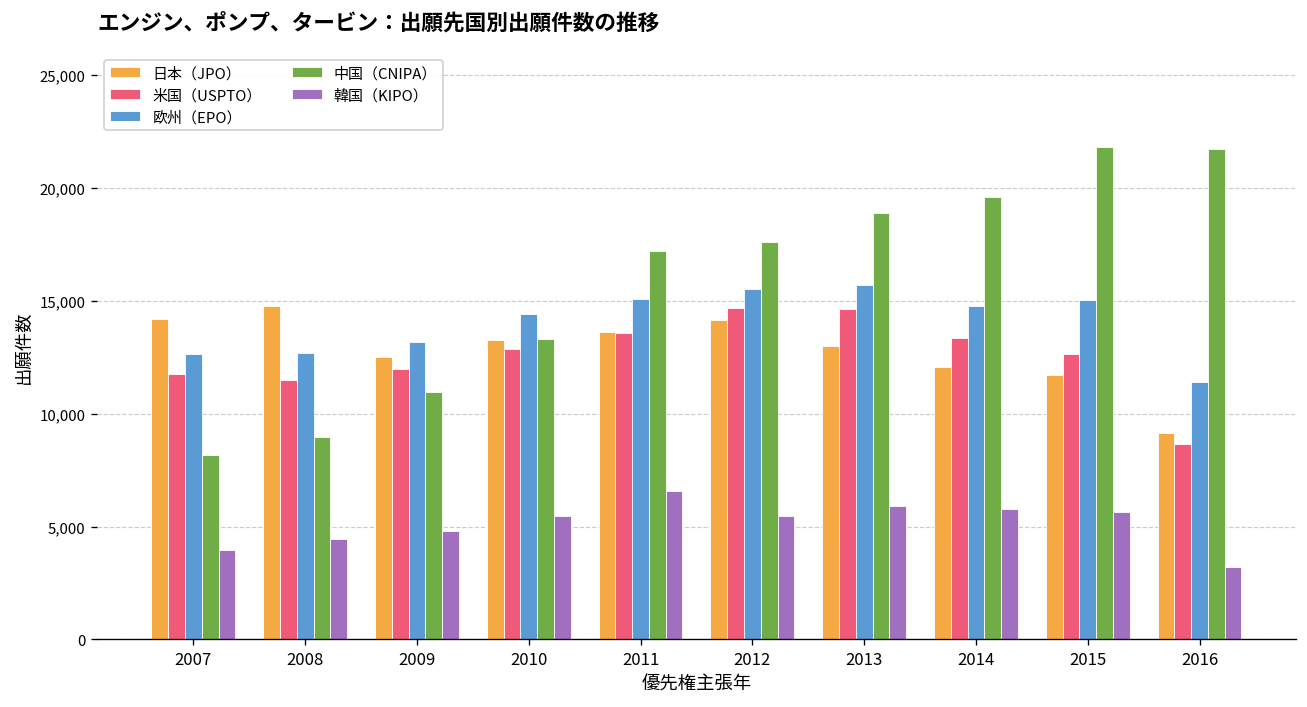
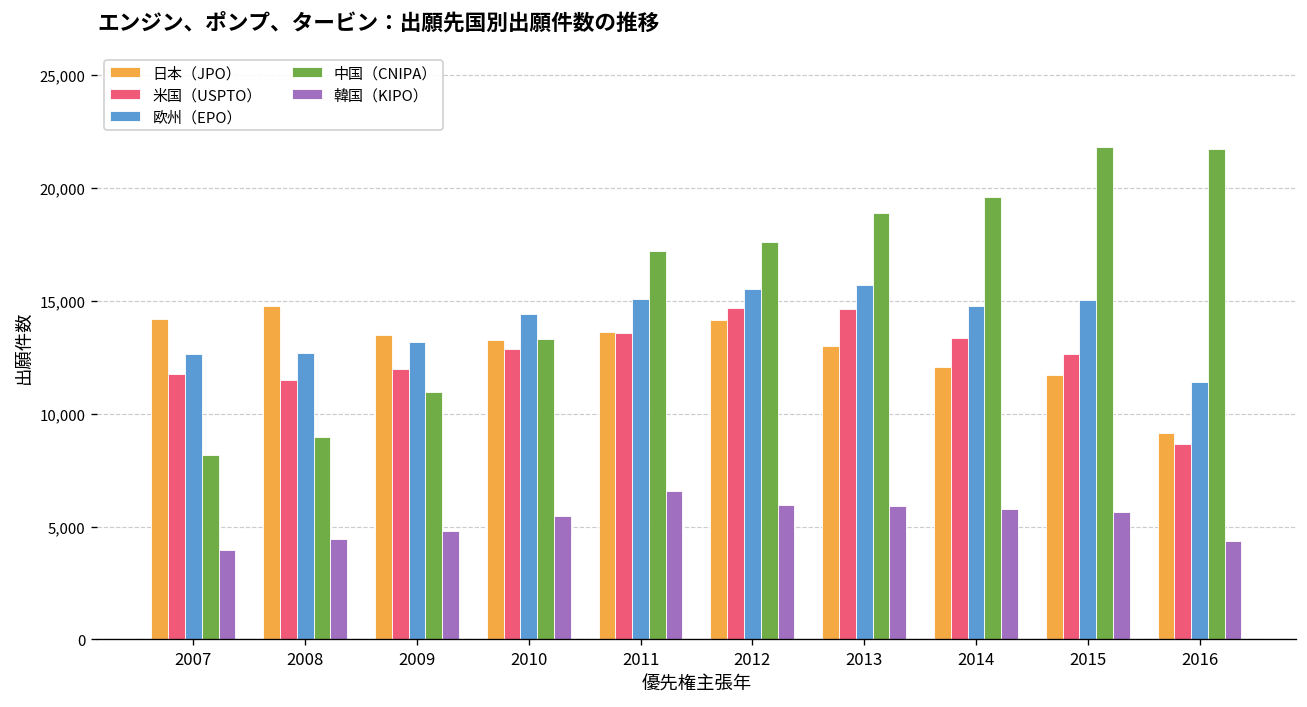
日本（JPO）, 2009: 12,500 -> 13,500
韓国（KIPO）, 2012: 5,500 -> 5,900
韓国（KIPO）, 2016: 3,200 -> 4,400
